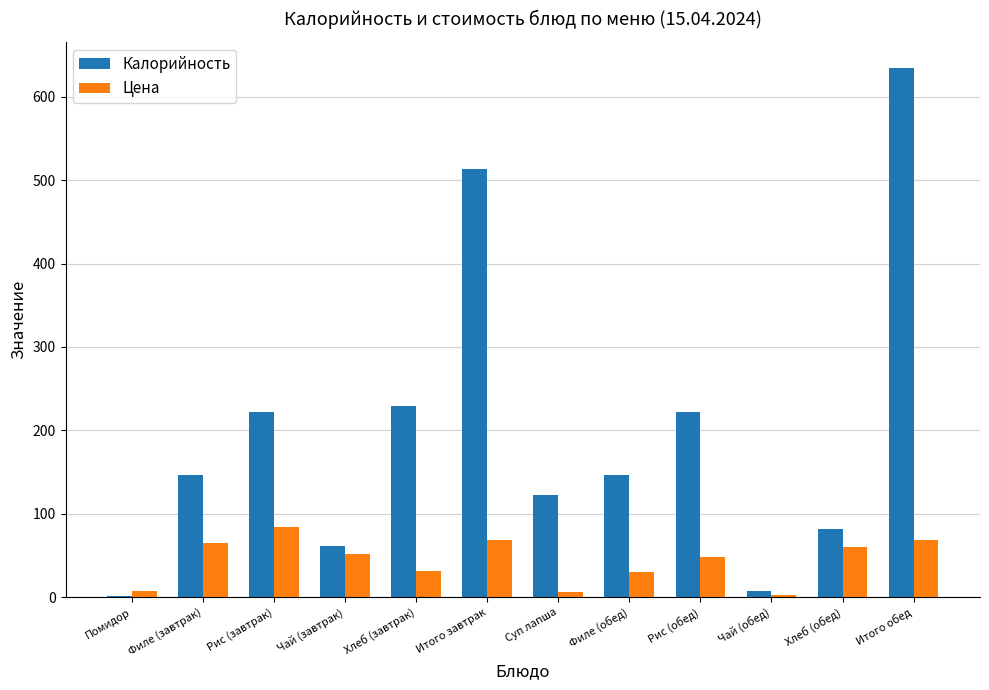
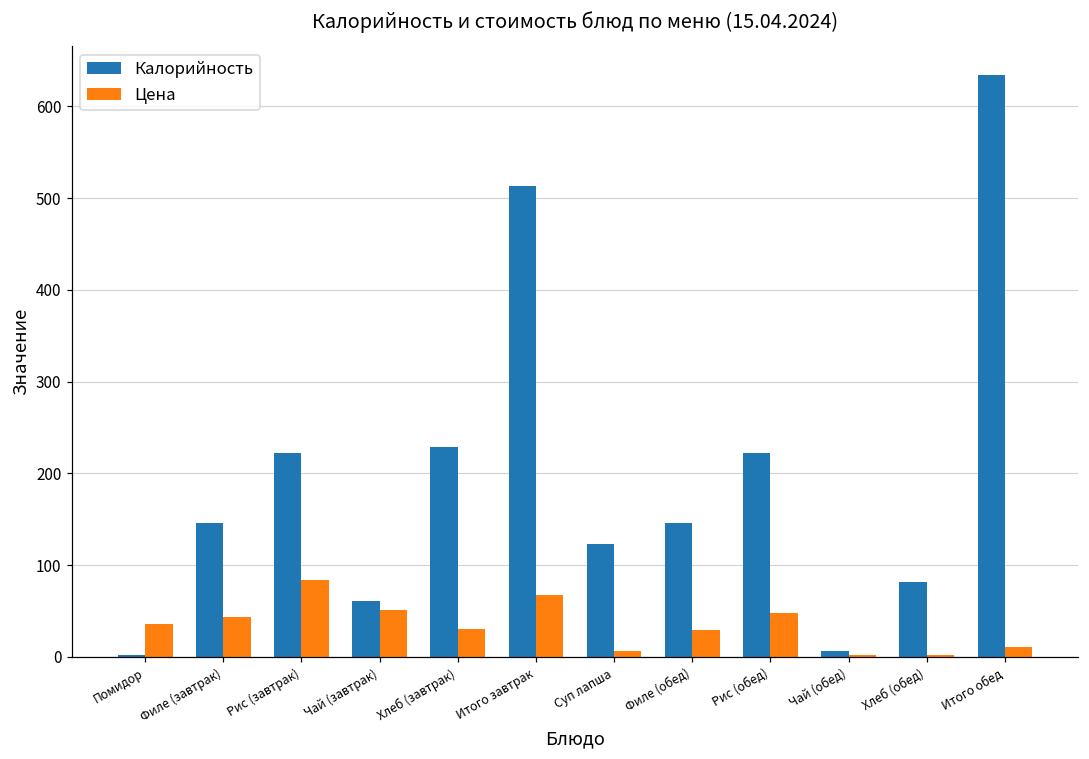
Цена, Помидор: 10 -> 40
Цена, Филе (завтрак): 70 -> 40
Цена, Хлеб (обед): 60 -> 0
Цена, Итого обед: 70 -> 10
